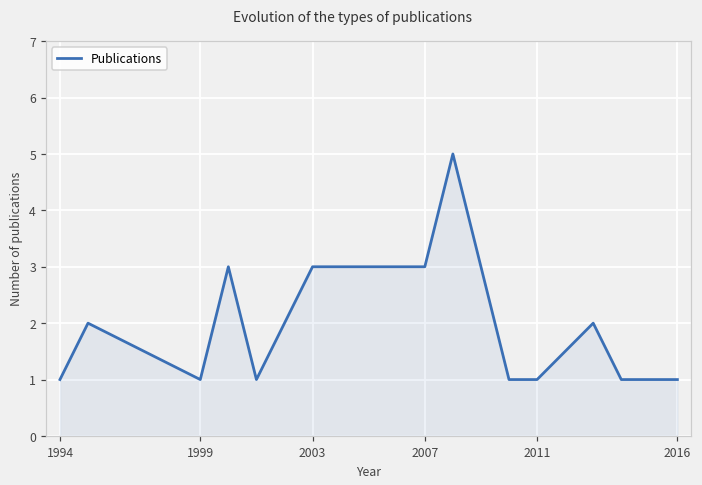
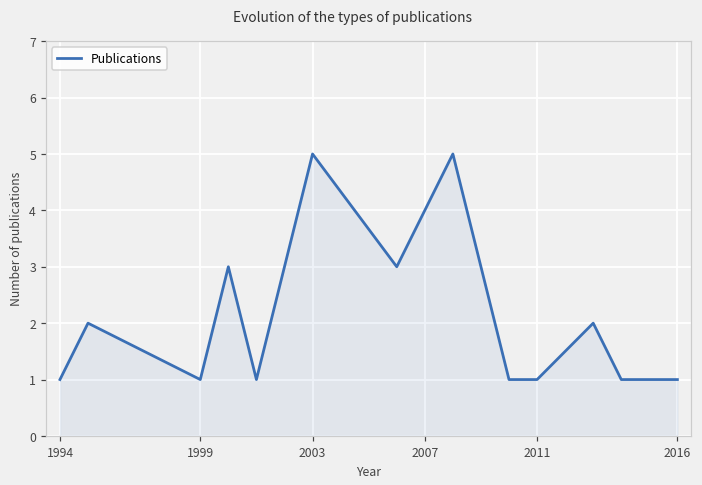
2003: 3 -> 5
2007: 3 -> 4
